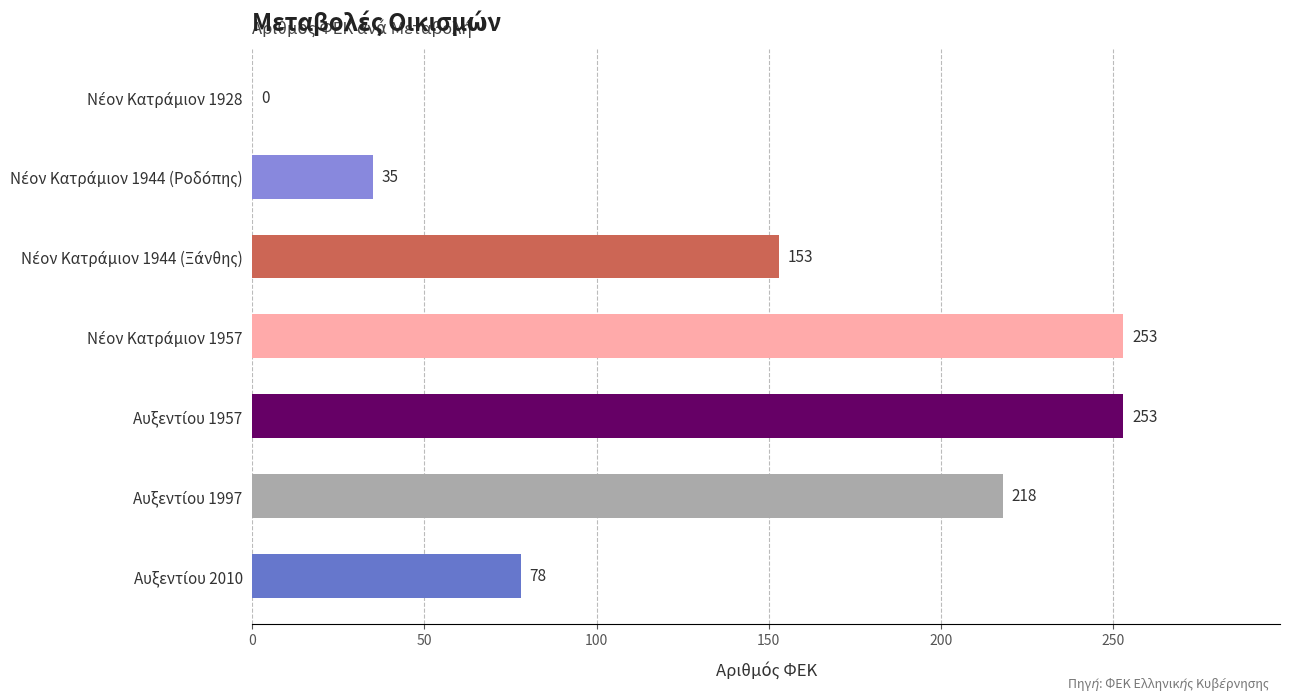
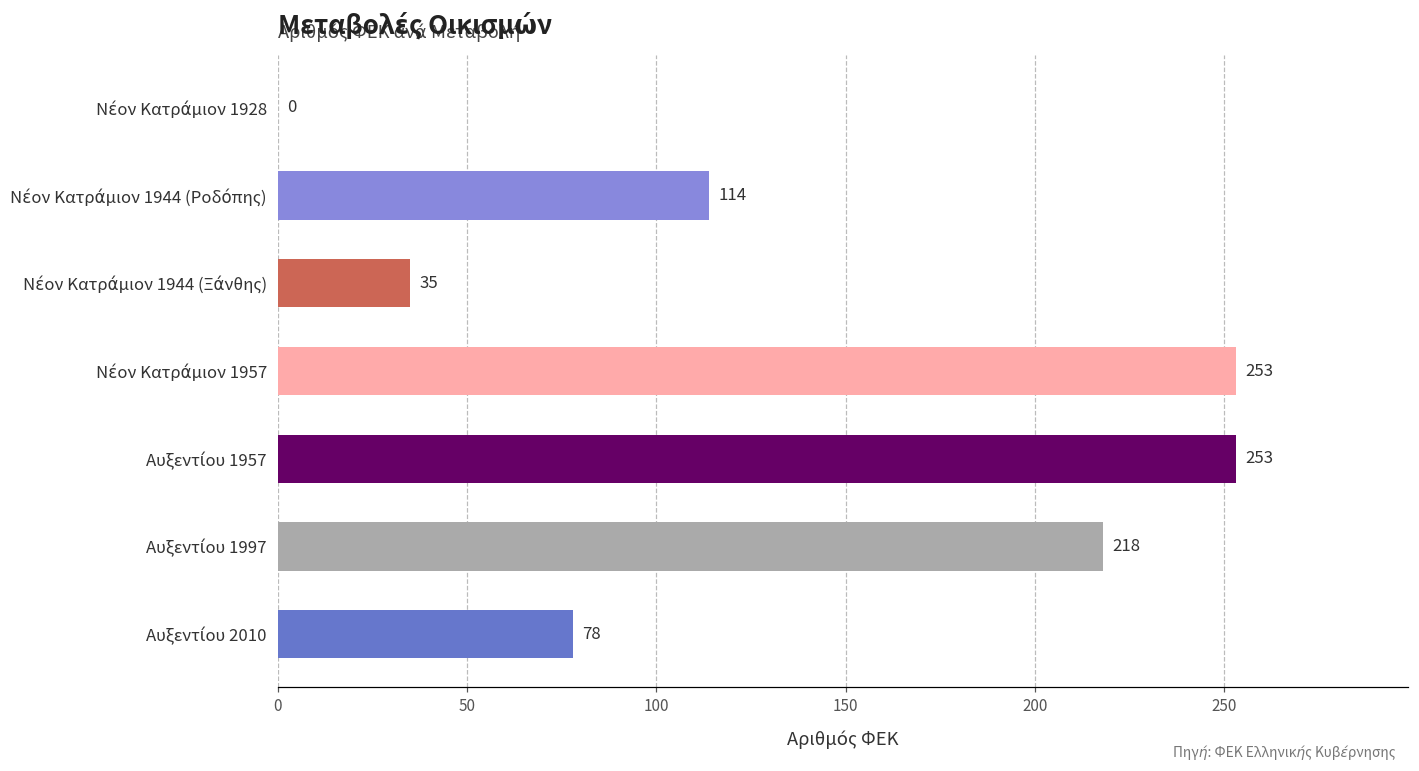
Νέον Κατράμιον 1944 (Ροδόπης): 35 -> 114
Νέον Κατράμιον 1944 (Ξάνθης): 153 -> 35
